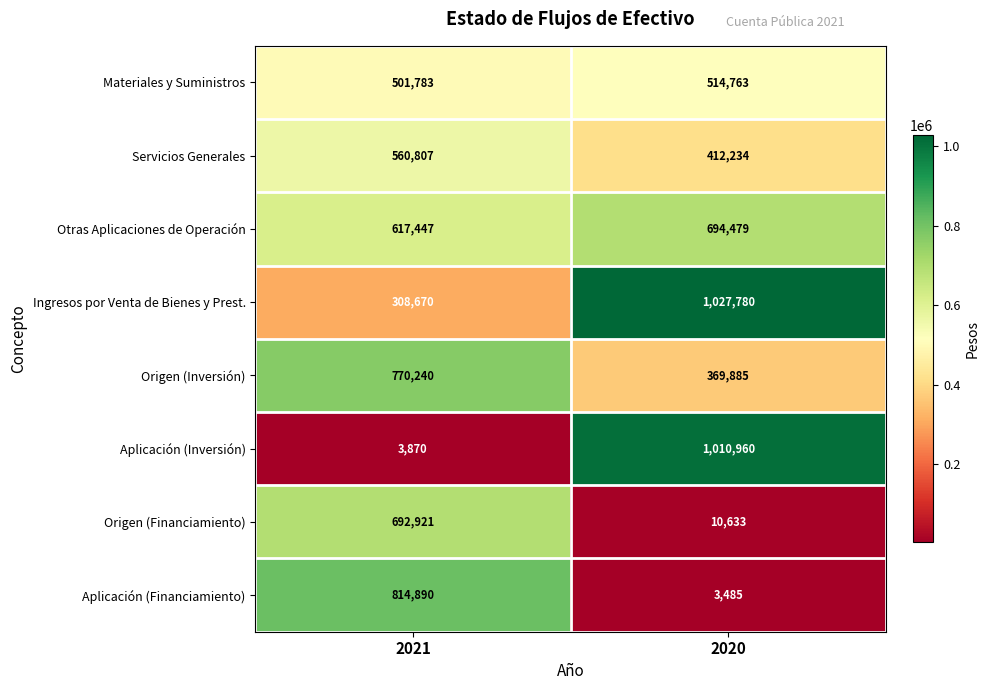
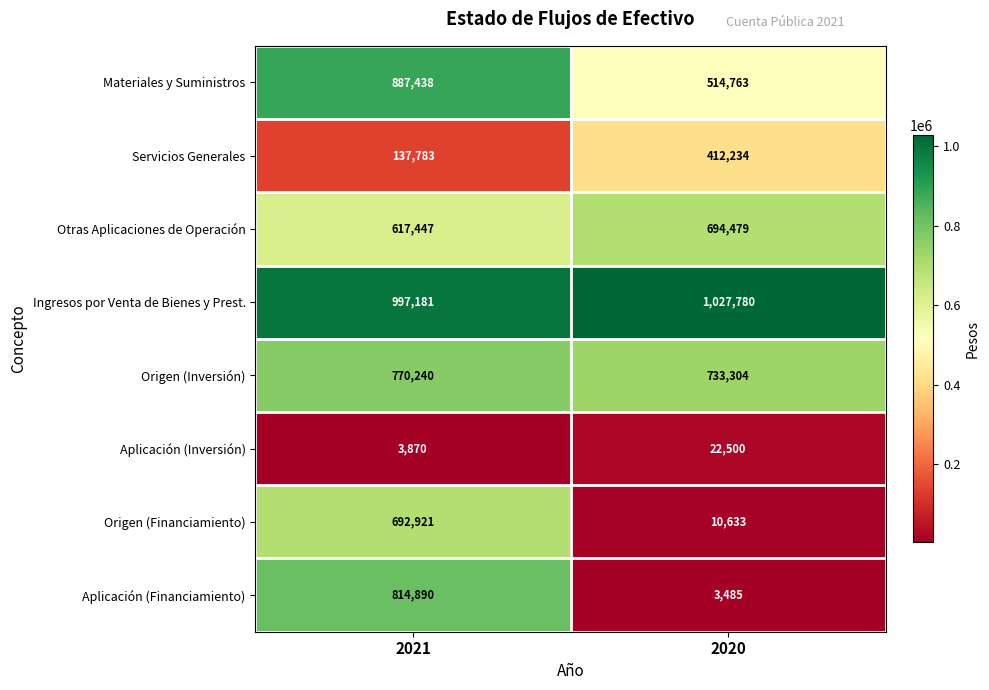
Materiales y Suministros, 2021: 501,783 -> 887,438
Servicios Generales, 2021: 560,807 -> 137,783
Ingresos por Venta de Bienes y Prest., 2021: 308,670 -> 997,181
Origen (Inversión), 2020: 369,885 -> 733,304
Aplicación (Inversión), 2020: 1,010,960 -> 22,500
